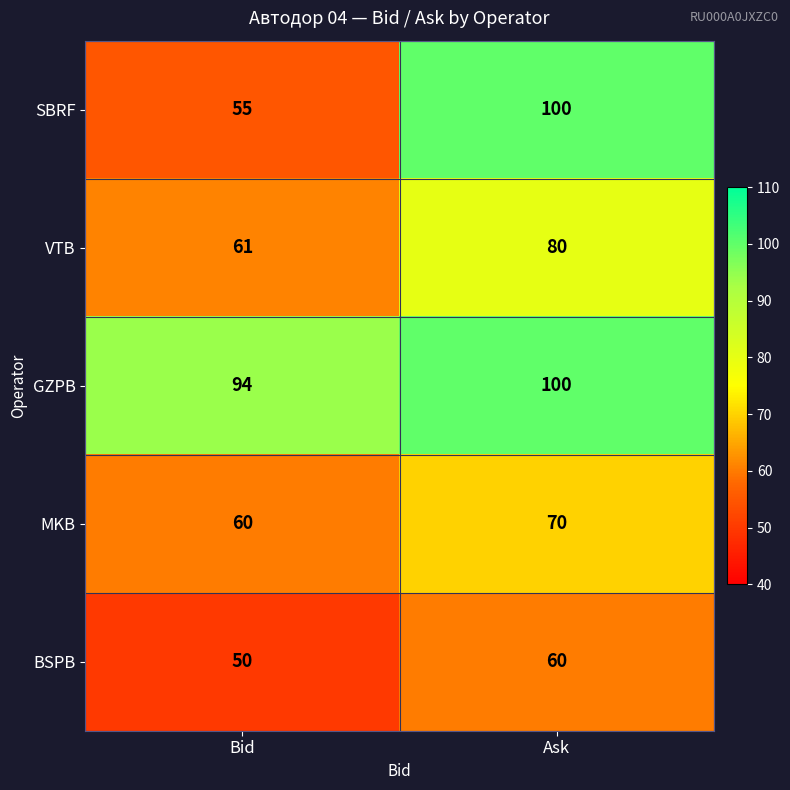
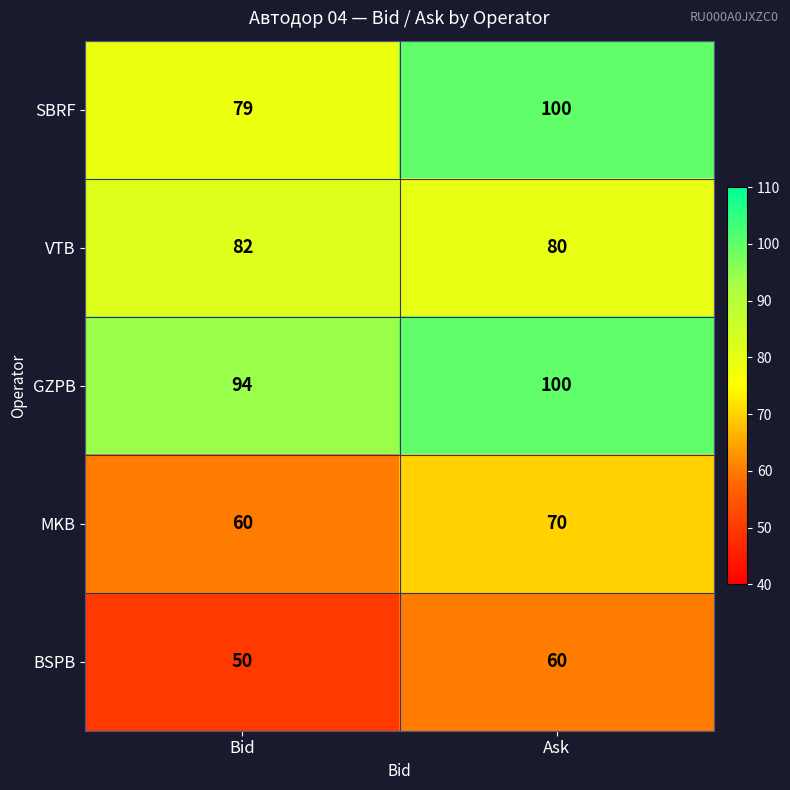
SBRF, Bid: 55 -> 79
VTB, Bid: 61 -> 82
